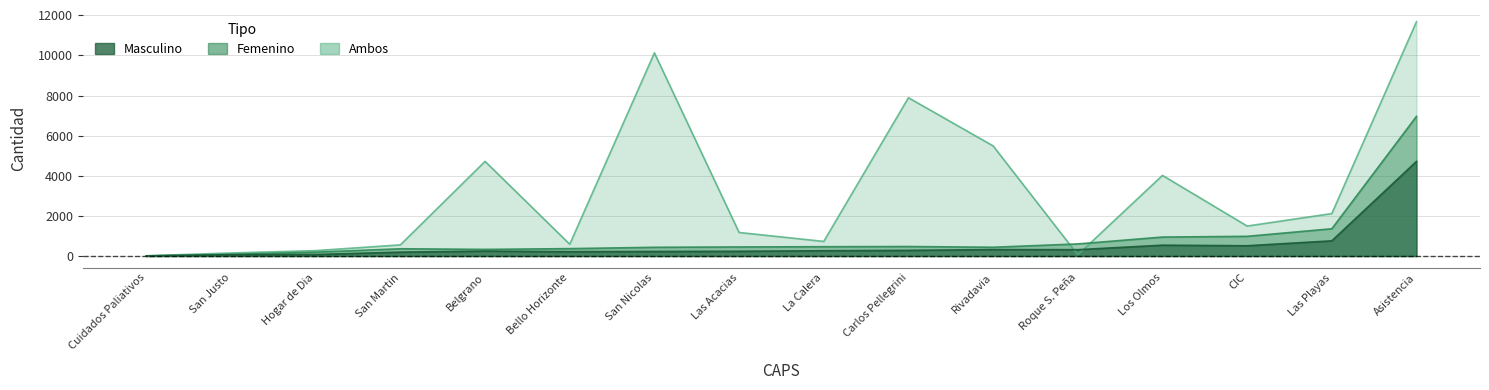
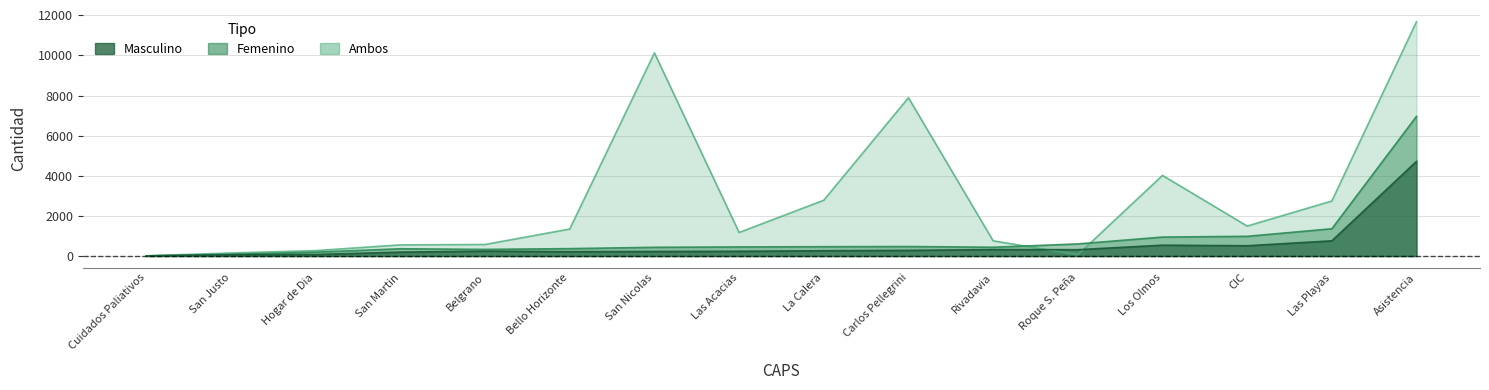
Ambos, Belgrano: 4700 -> 600
Ambos, Bello Horizonte: 600 -> 1300
Ambos, La Calera: 700 -> 2800
Ambos, Rivadavia: 5500 -> 800
Ambos, Las Playas: 2100 -> 2700
